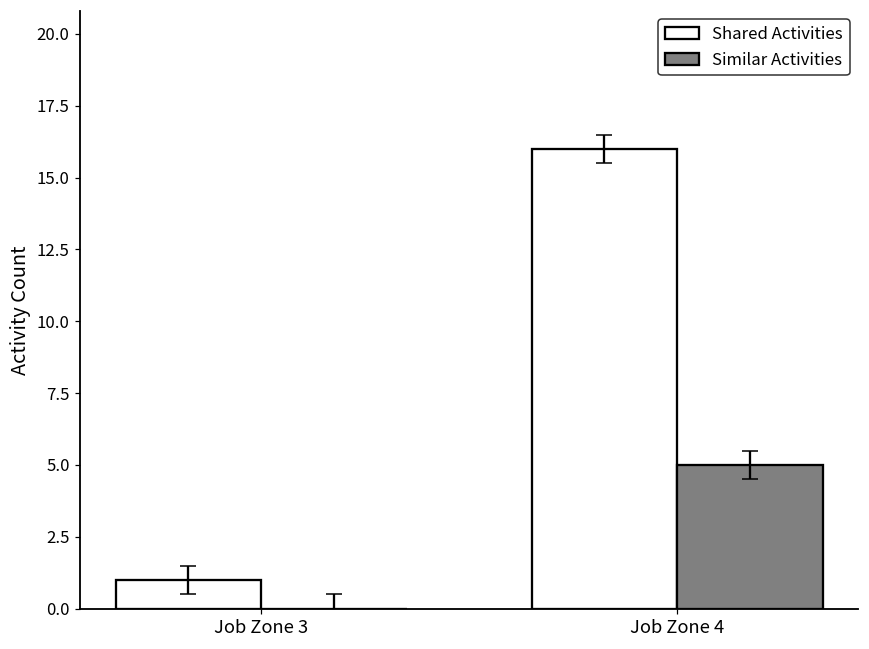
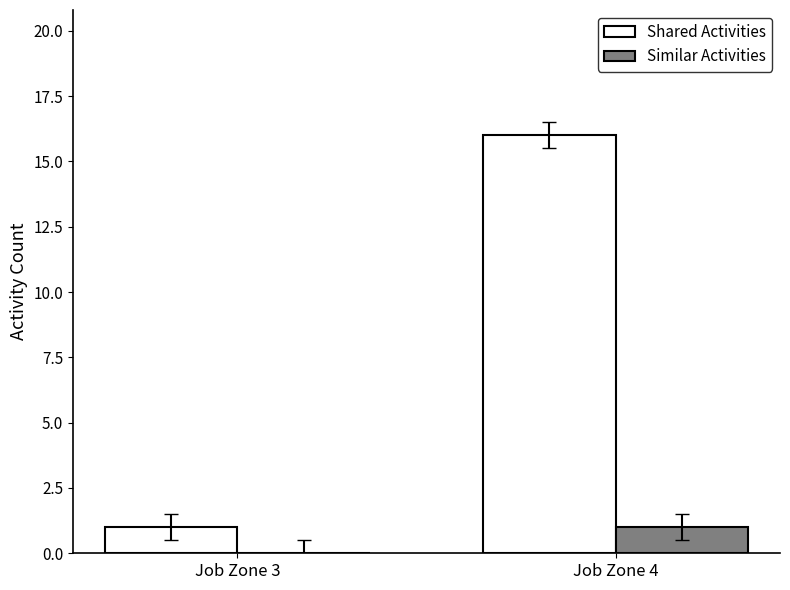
Similar Activities, Job Zone 4: 5 -> 1
